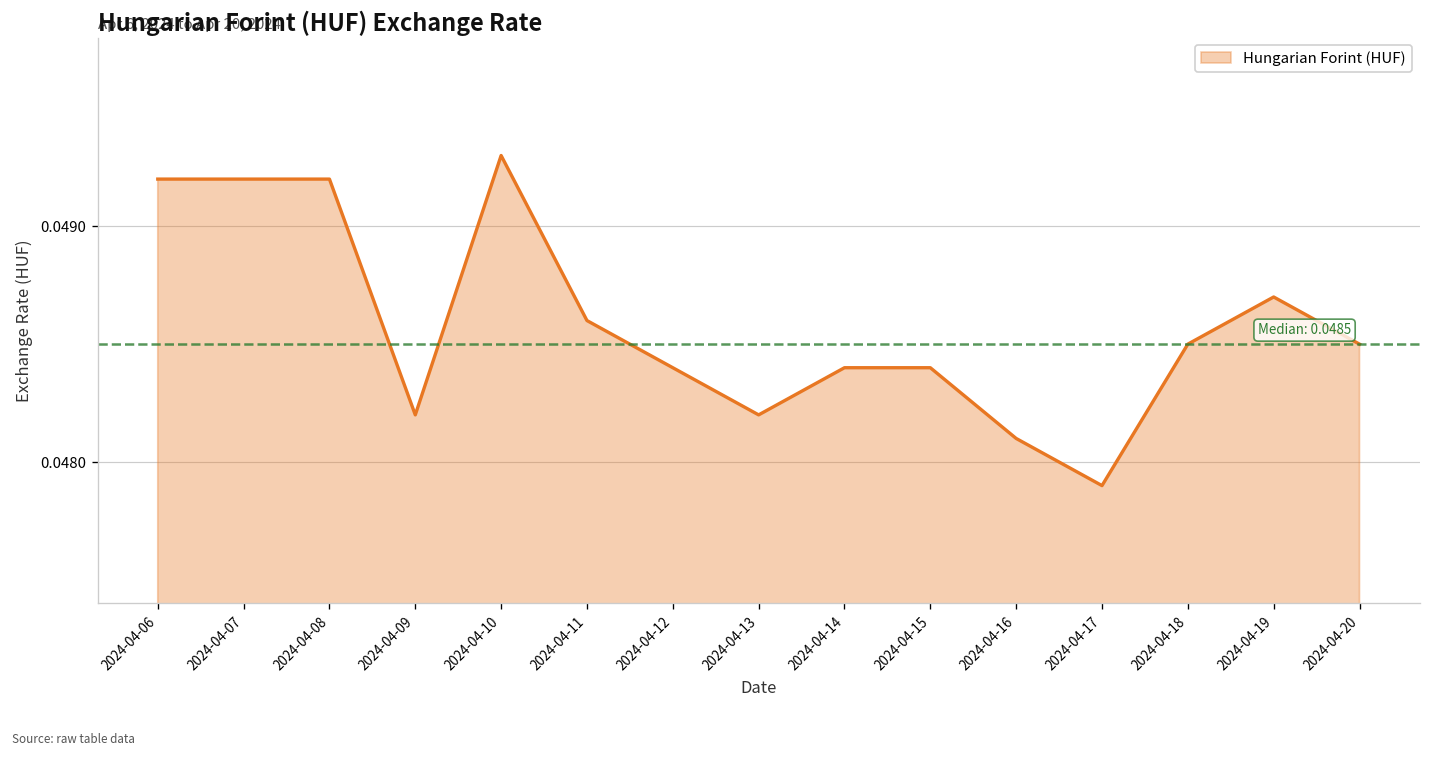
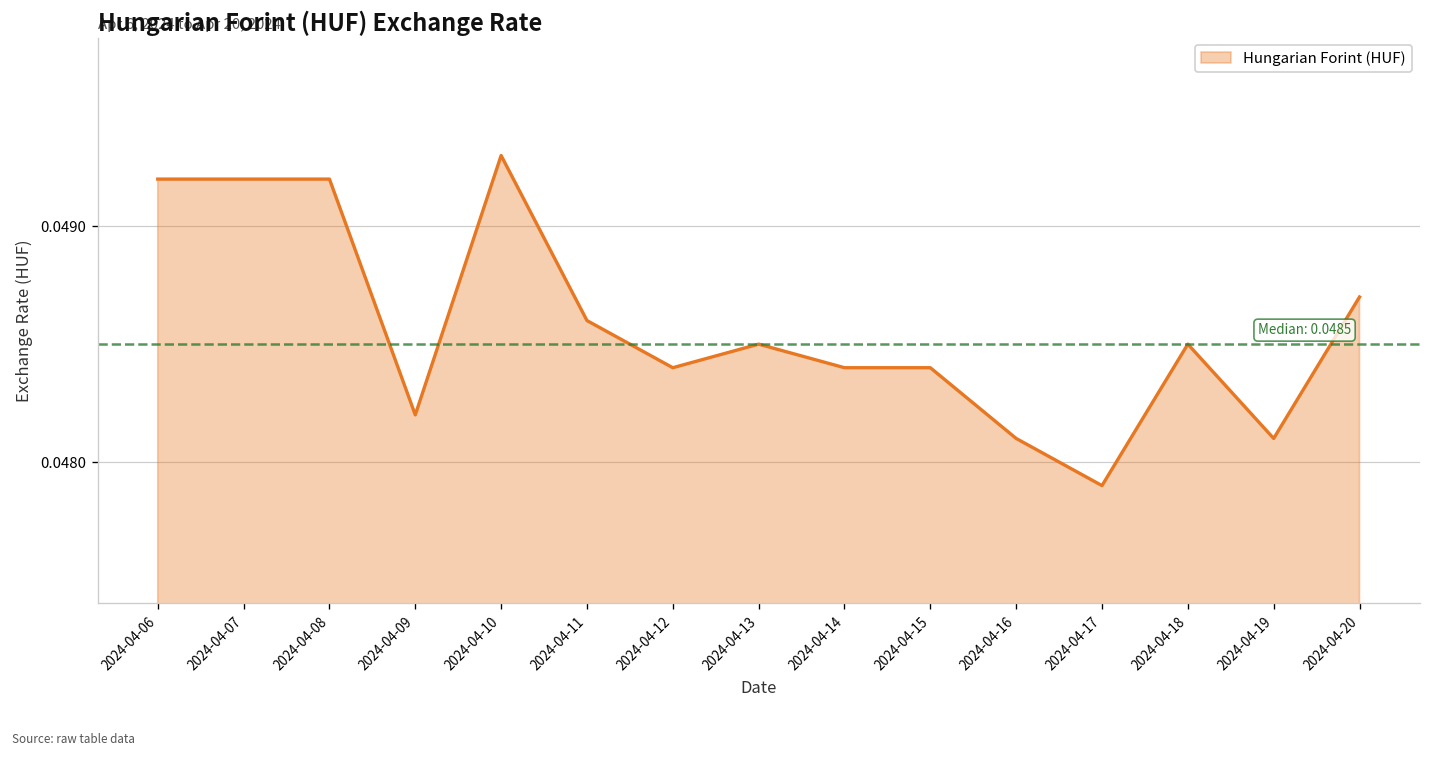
2024-04-13: 0.0482 -> 0.0485
2024-04-19: 0.0487 -> 0.0481
2024-04-20: 0.0485 -> 0.0487
